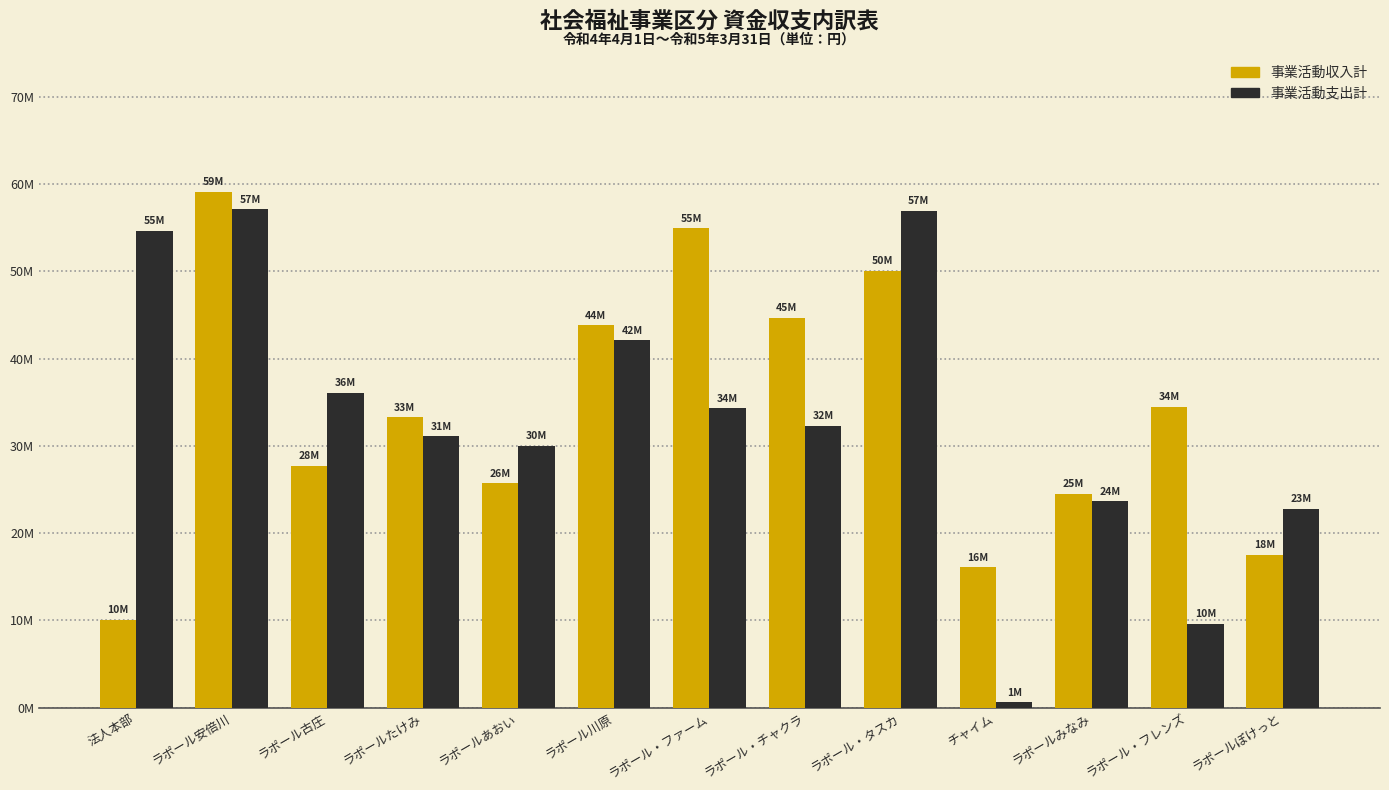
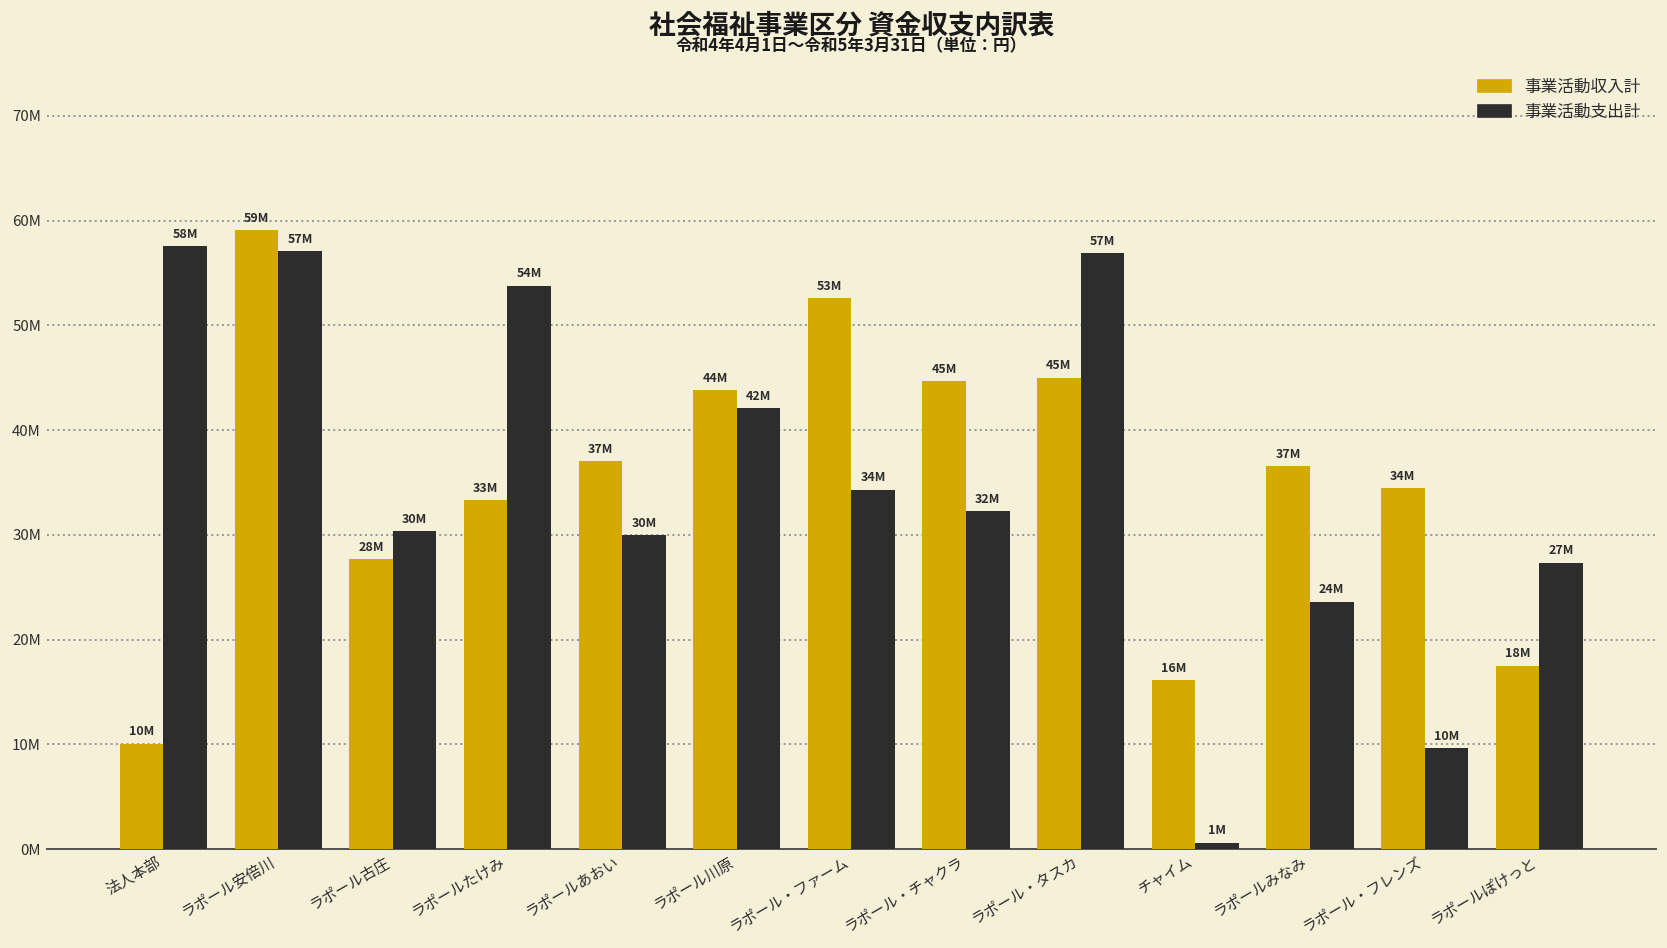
事業活動支出計, 法人本部: 55M -> 58M
事業活動支出計, ラポール古庄: 36M -> 30M
事業活動支出計, ラポールたけみ: 31M -> 54M
事業活動収入計, ラポールあおい: 26M -> 37M
事業活動収入計, ラポール・ファーム: 55M -> 53M
事業活動収入計, ラポール・タスカ: 50M -> 45M
事業活動収入計, ラポールみなみ: 25M -> 37M
事業活動支出計, ラポールぽけっと: 23M -> 27M
